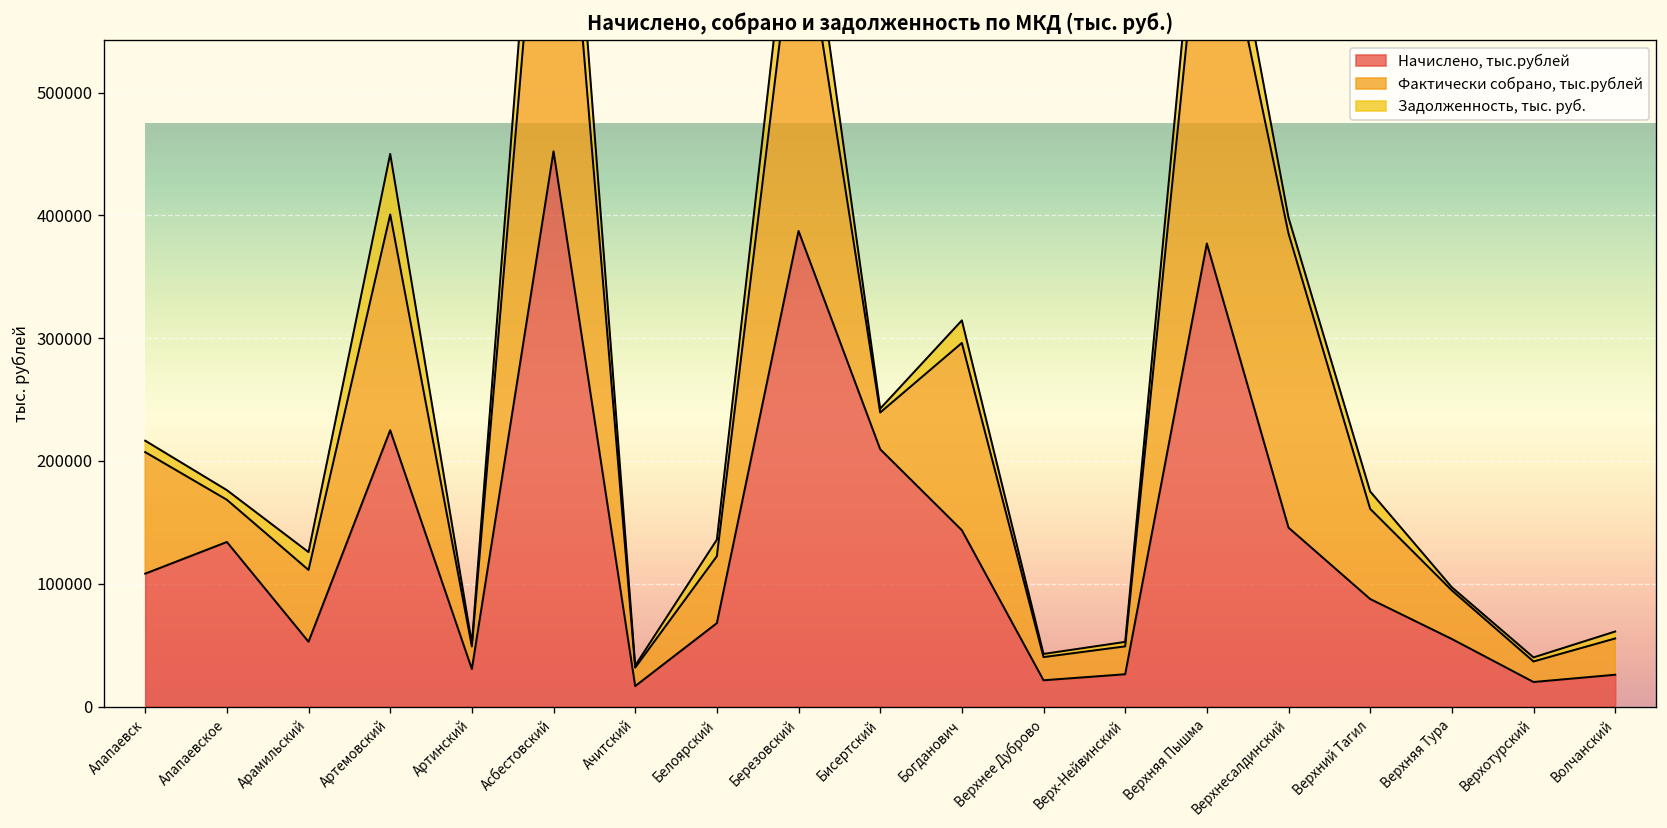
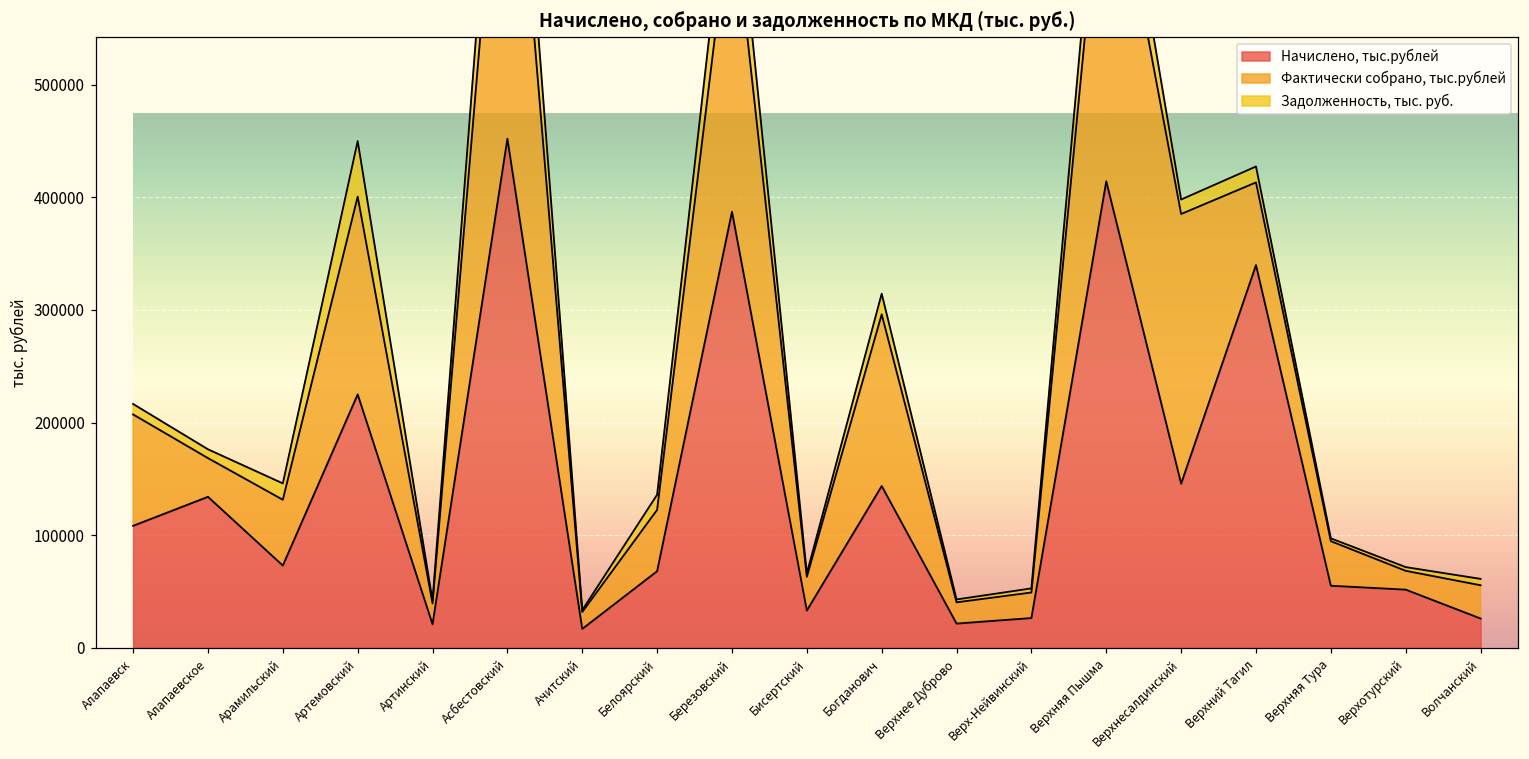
Начислено, тыс.рублей, Арамильский: 53000 -> 73000
Начислено, тыс.рублей, Артинский: 31000 -> 21000
Начислено, тыс.рублей, Бисертский: 210000 -> 33000
Начислено, тыс.рублей, Верхняя Пышма: 377000 -> 414000
Начислено, тыс.рублей, Верхний Тагил: 88000 -> 340000
Начислено, тыс.рублей, Верхотурский: 20000 -> 52000
